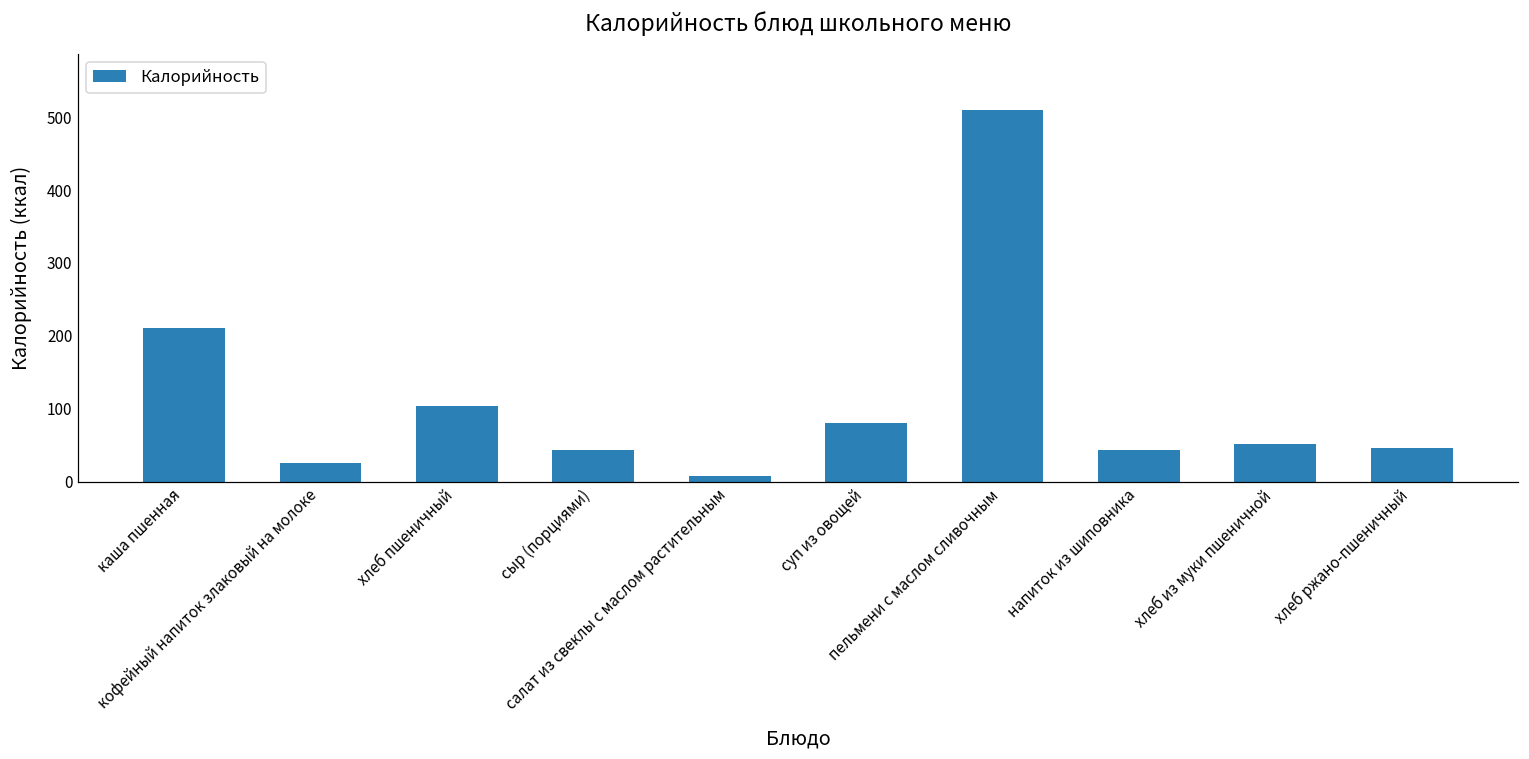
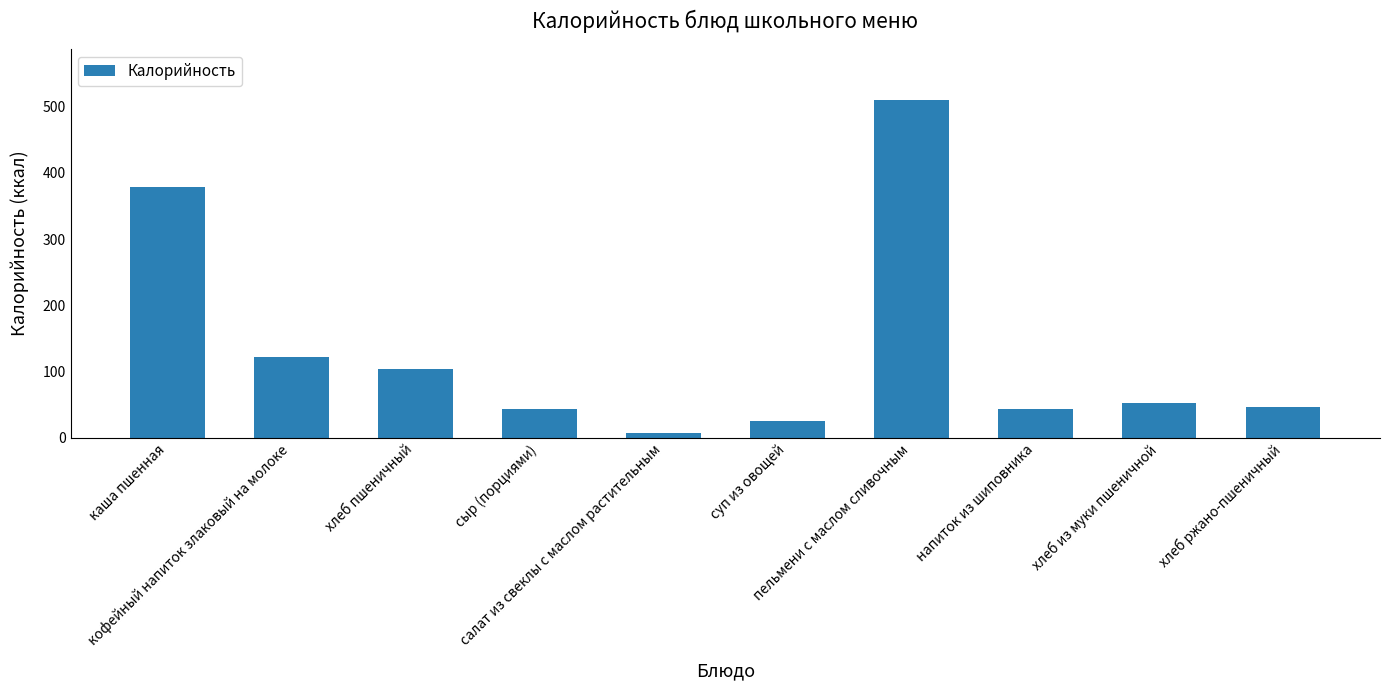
каша пшенная: 210 -> 380
кофейный напиток злаковый на молоке: 30 -> 120
суп из овощей: 80 -> 30
